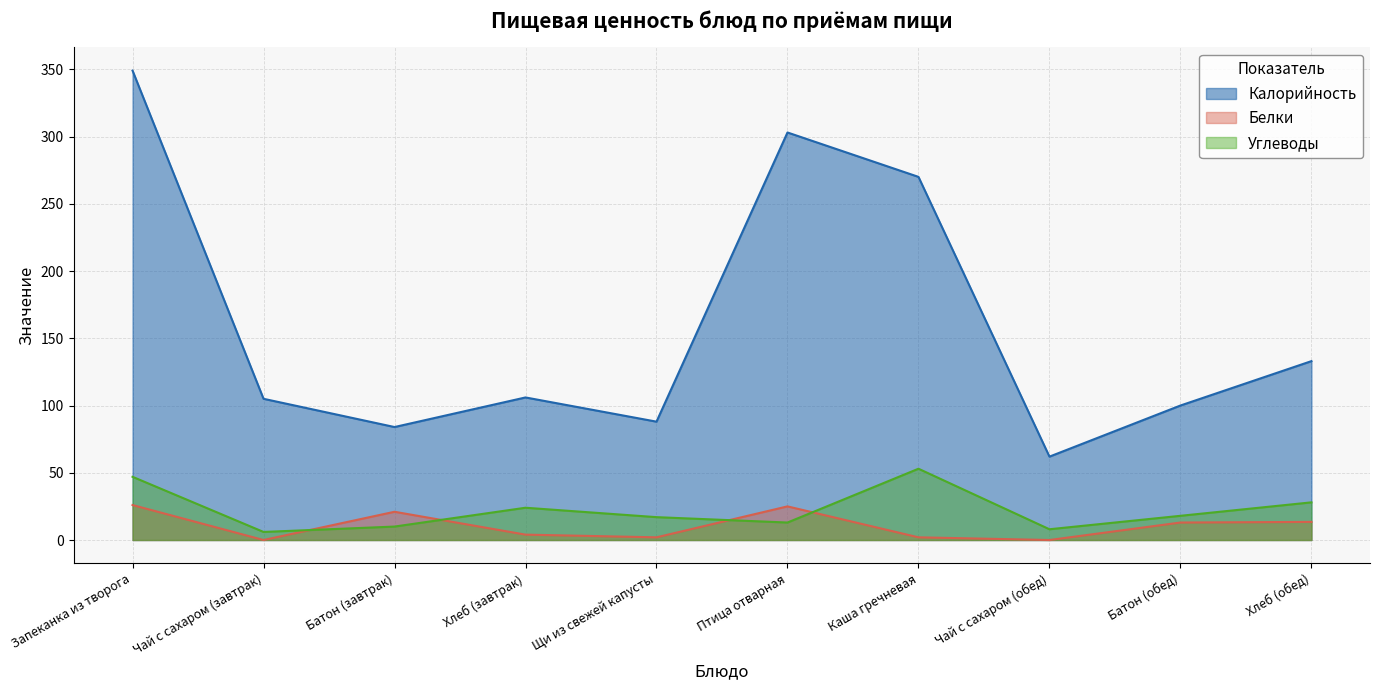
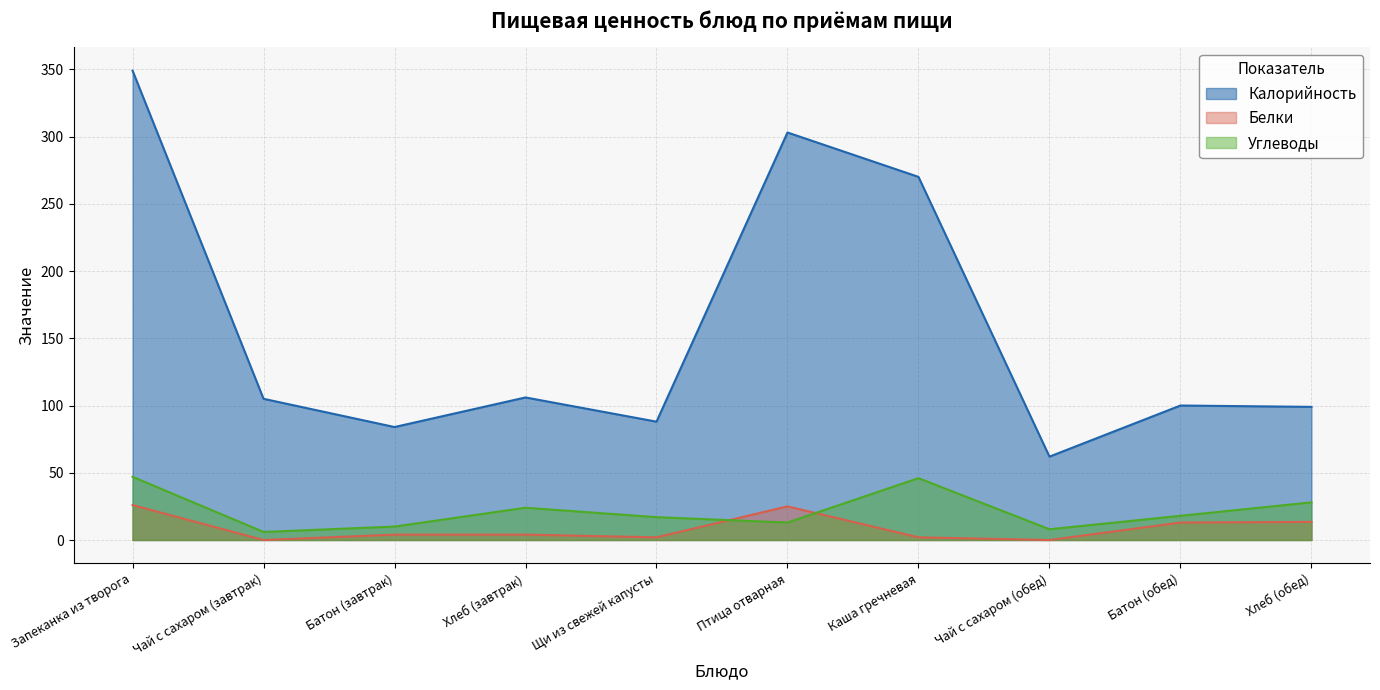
Белки, Батон (завтрак): 21 -> 4
Углеводы, Каша гречневая: 53 -> 46
Калорийность, Хлеб (обед): 133 -> 99
